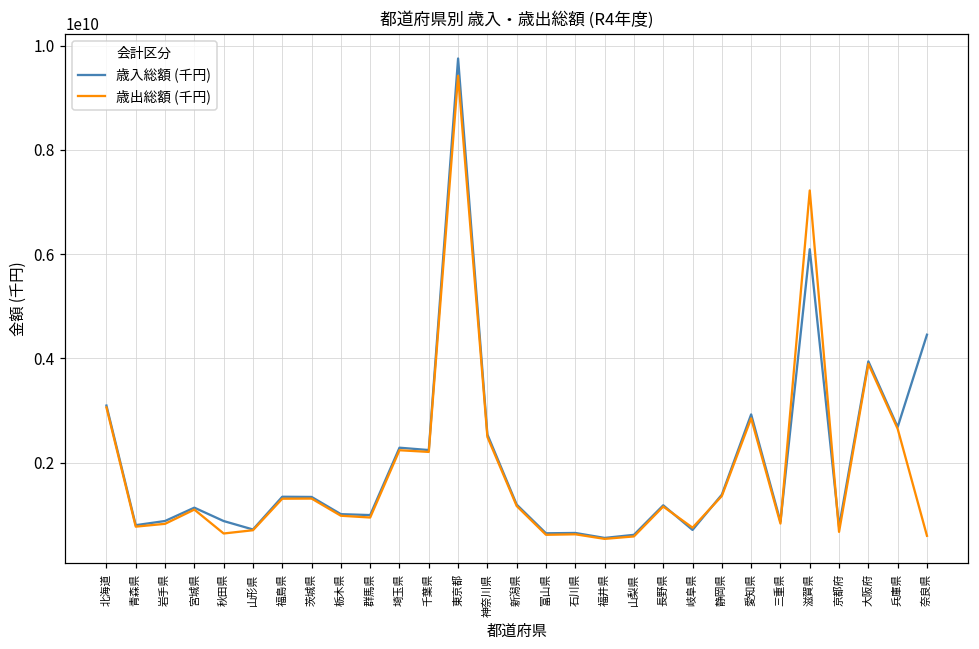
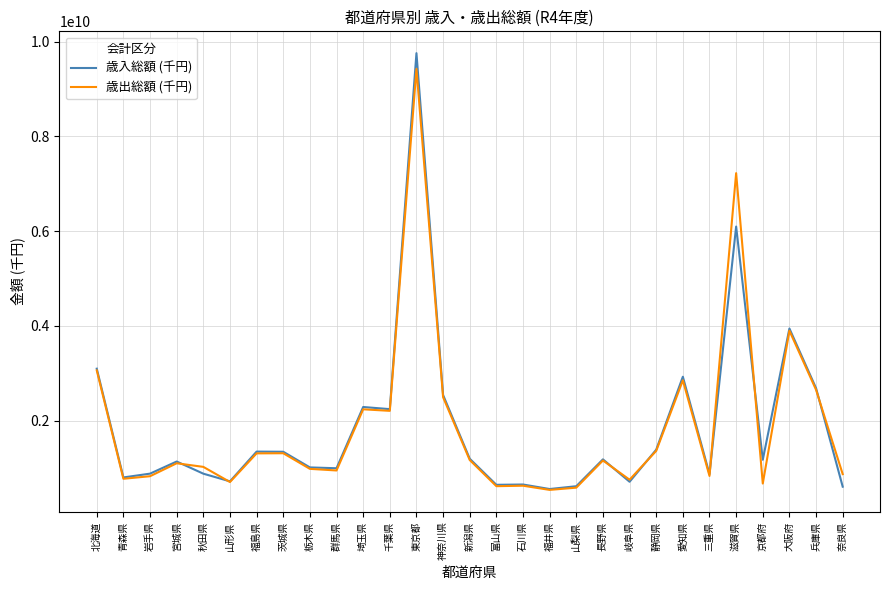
歳出総額 (千円), 秋田県: 600000000 -> 1000000000
歳入総額 (千円), 京都府: 800000000 -> 1200000000
歳入総額 (千円), 奈良県: 4500000000 -> 600000000
歳出総額 (千円), 奈良県: 600000000 -> 900000000
